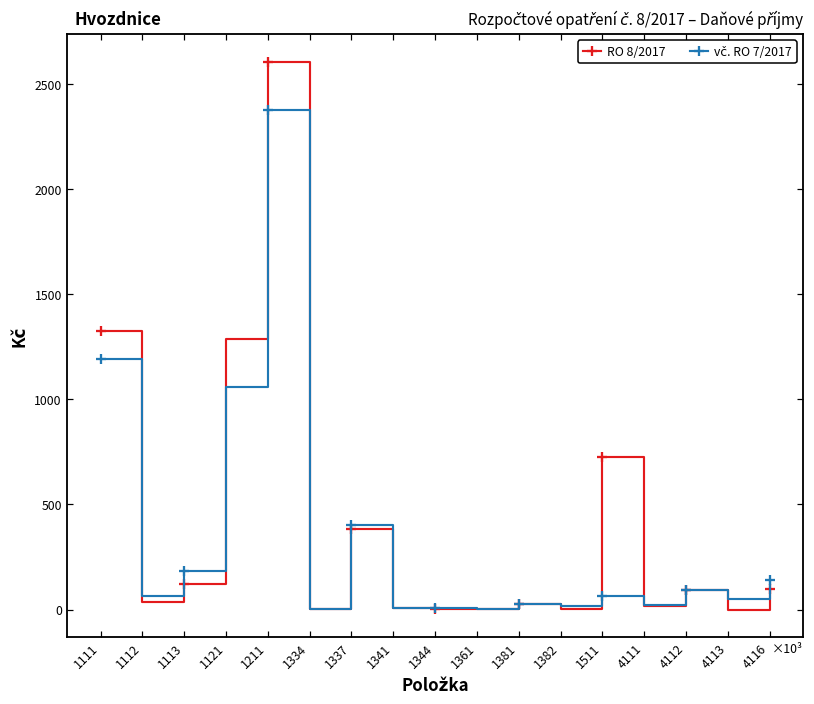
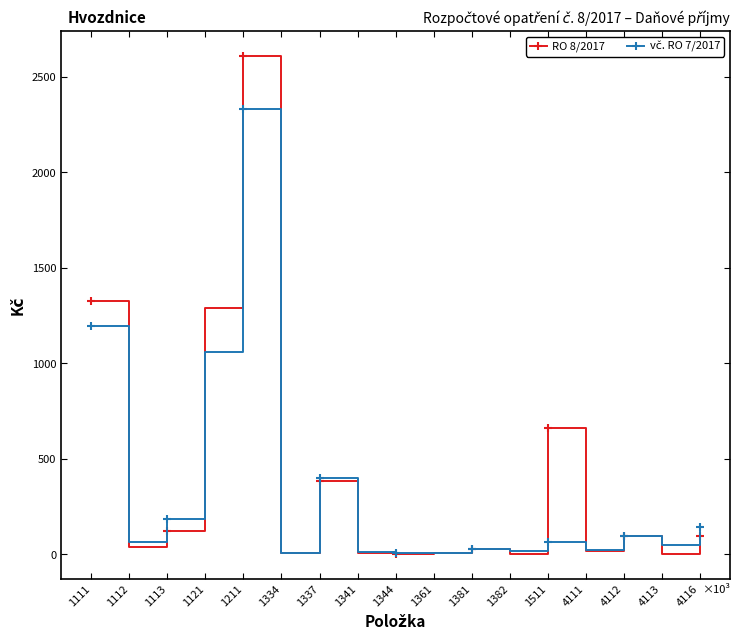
vč. RO 7/2017, 1211: 2380 -> 2330
RO 8/2017, 1511: 720 -> 660
